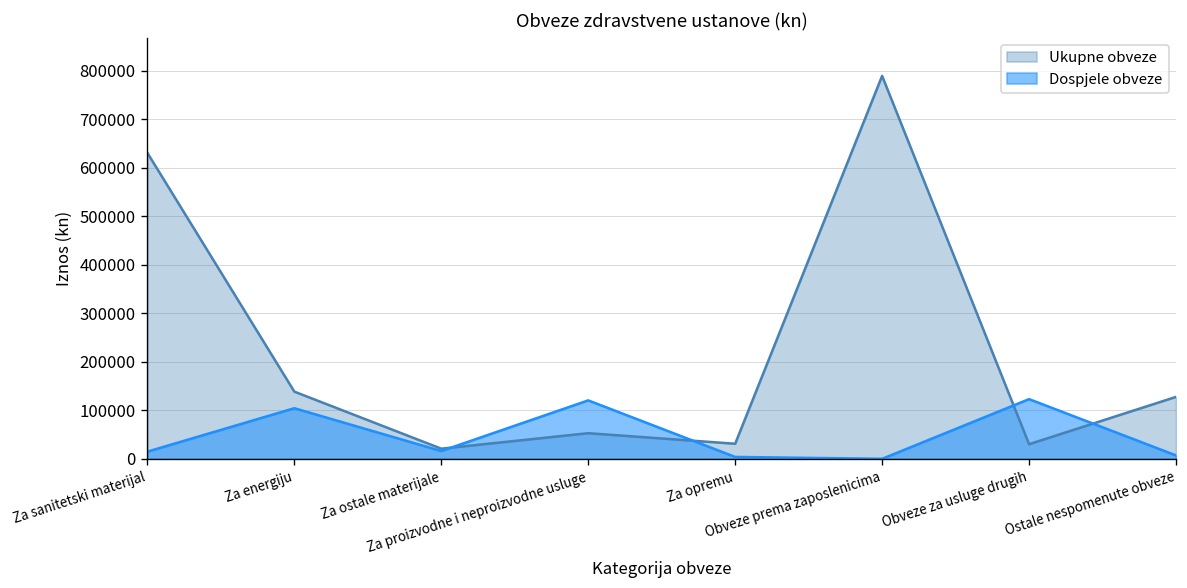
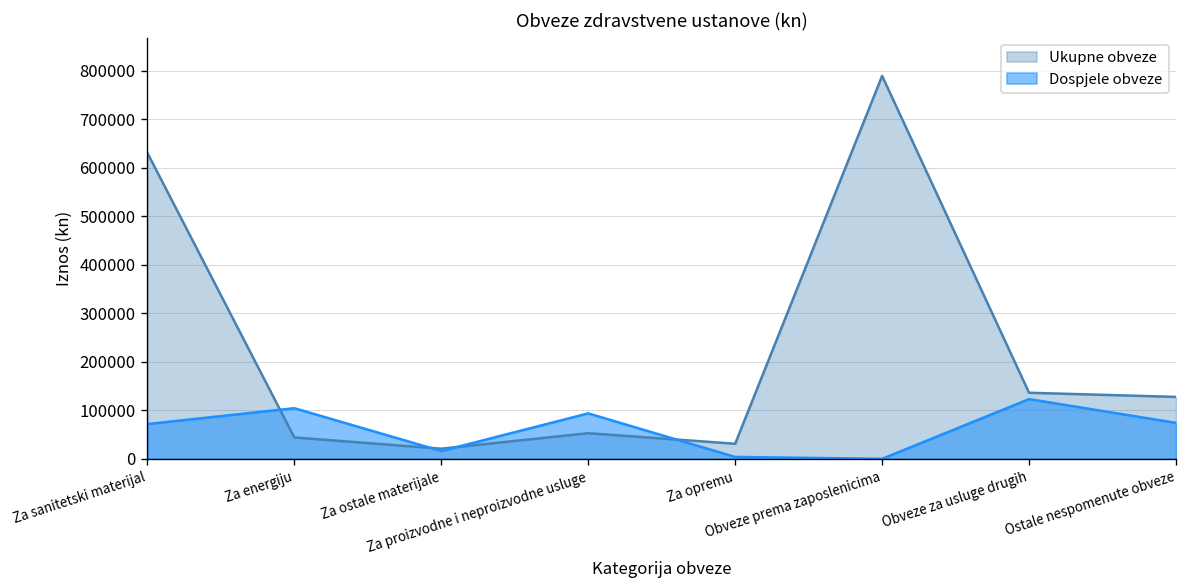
Dospjele obveze, Za sanitetski materijal: 10000 -> 70000
Ukupne obveze, Za energiju: 140000 -> 40000
Dospjele obveze, Za proizvodne i neproizvodne usluge: 120000 -> 90000
Ukupne obveze, Obveze za usluge drugih: 30000 -> 140000
Dospjele obveze, Ostale nespomenute obveze: 10000 -> 70000
